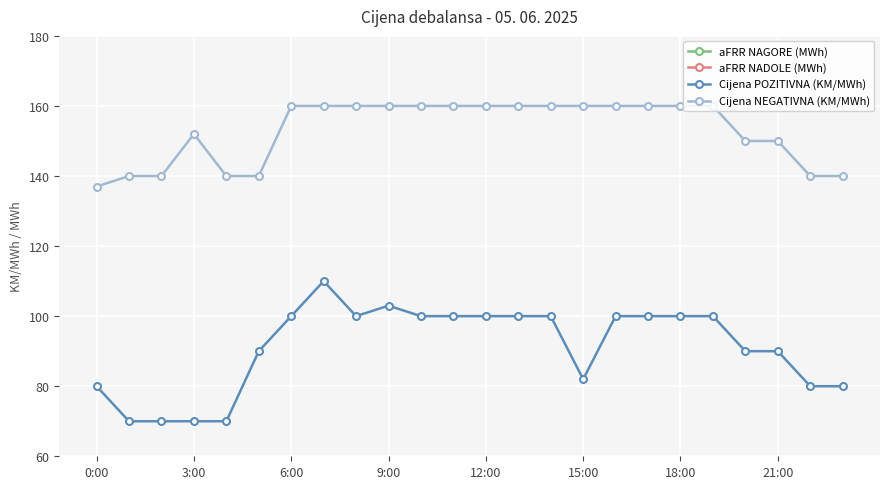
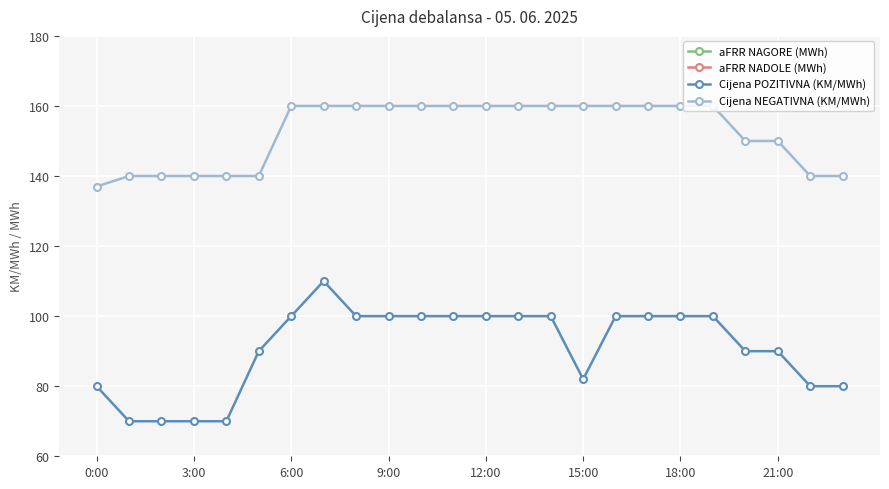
Cijena NEGATIVNA (KM/MWh), 3:00: 152 -> 140
Cijena POZITIVNA (KM/MWh), 9:00: 103 -> 100
